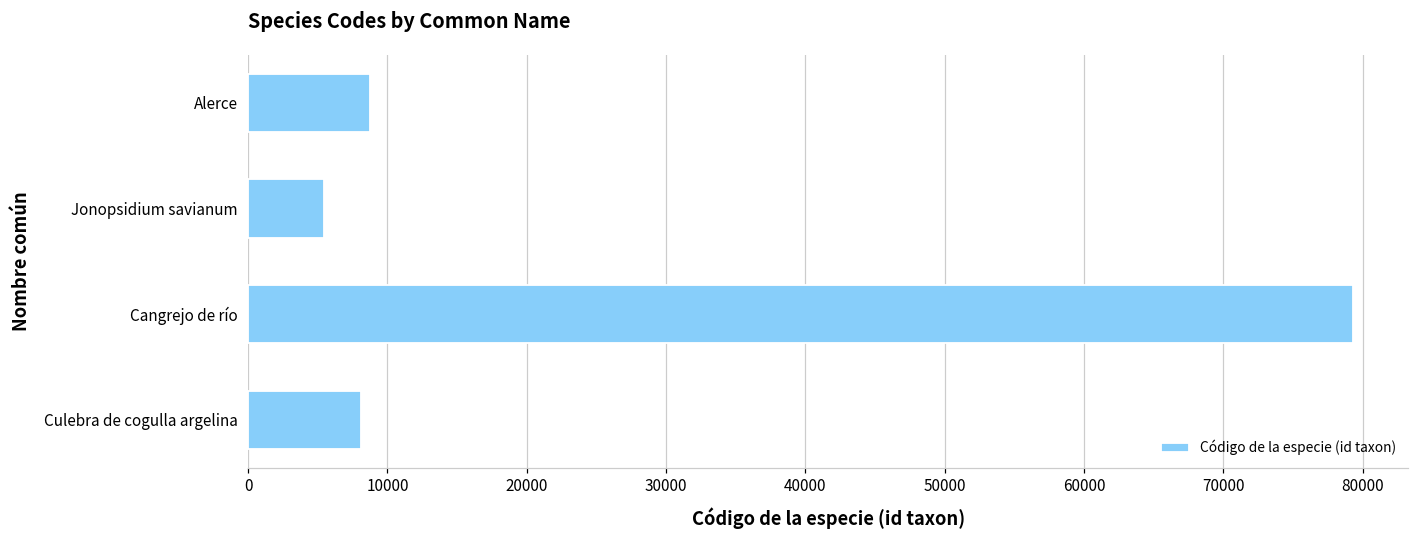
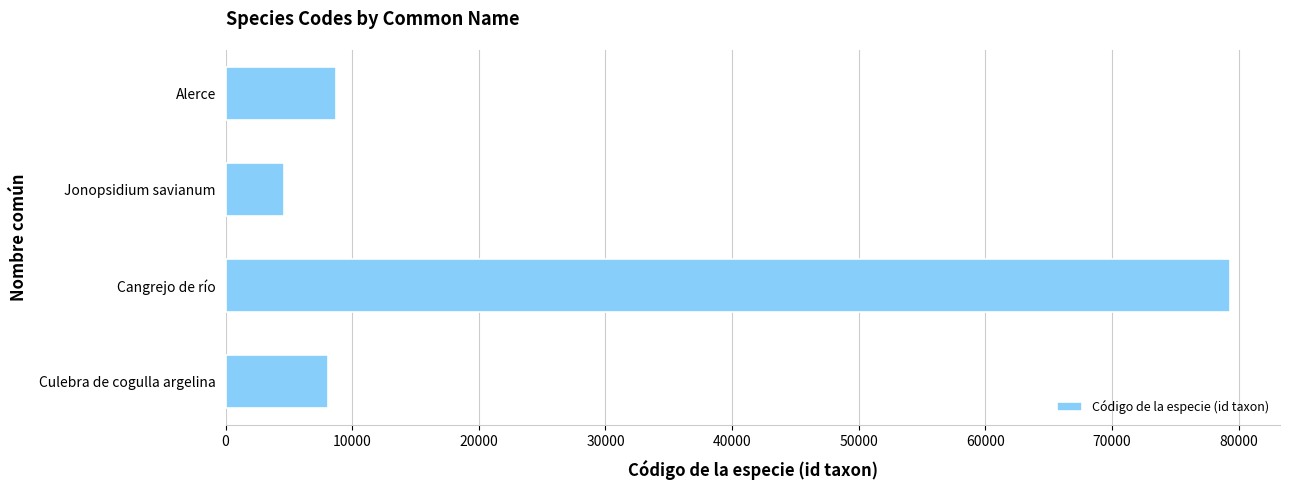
Jonopsidium savianum: 5500 -> 4600
